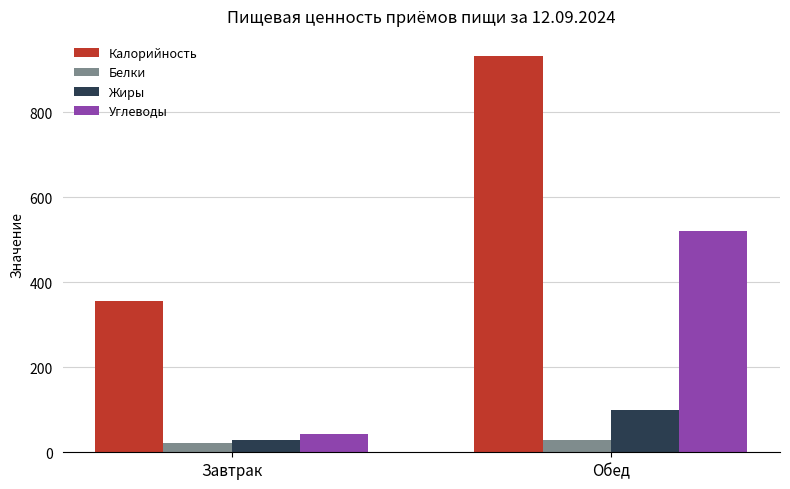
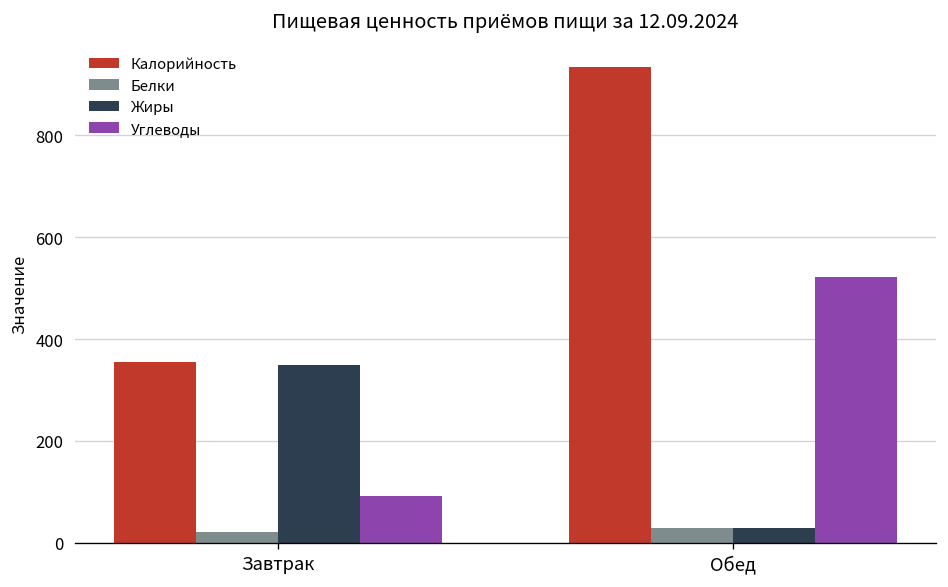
Жиры, Завтрак: 30 -> 350
Углеводы, Завтрак: 40 -> 90
Жиры, Обед: 100 -> 30
